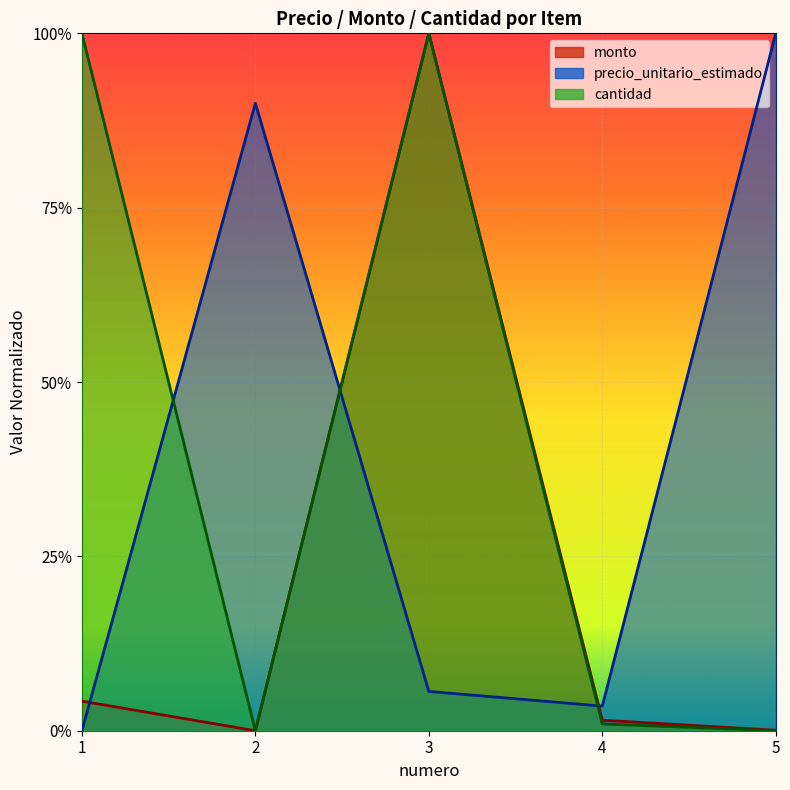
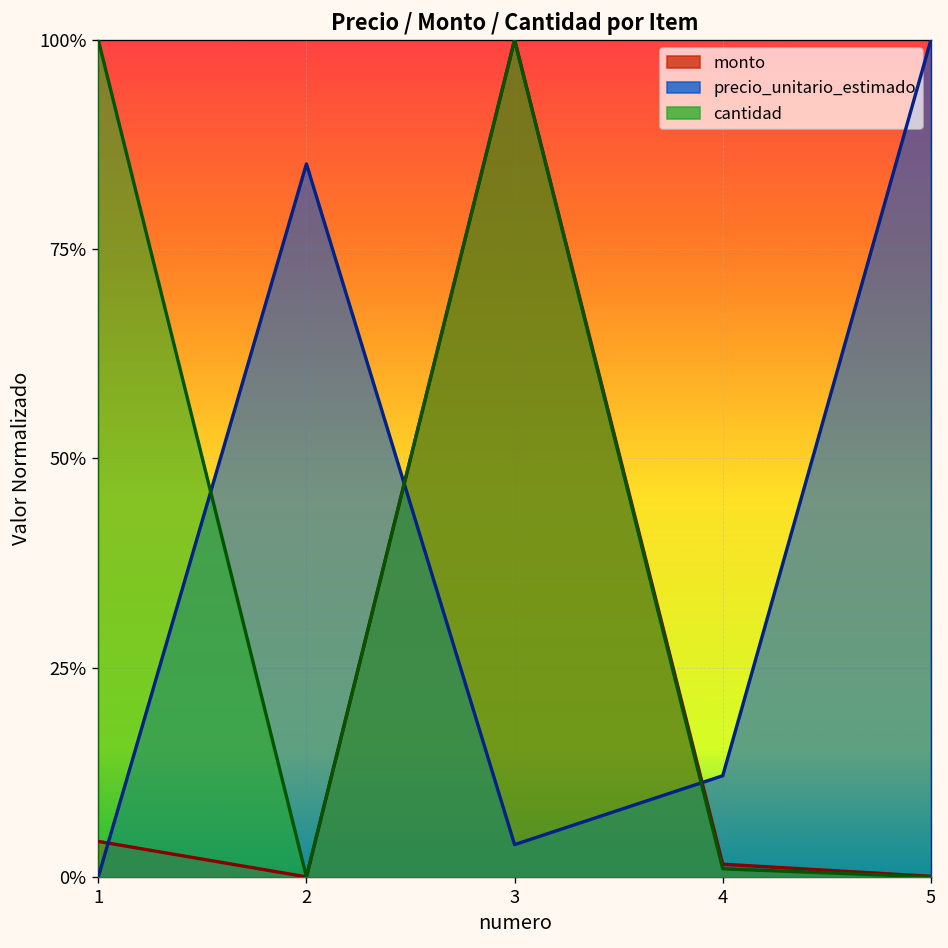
precio_unitario_estimado, 2: 90% -> 85%
precio_unitario_estimado, 3: 6% -> 4%
precio_unitario_estimado, 4: 4% -> 12%
